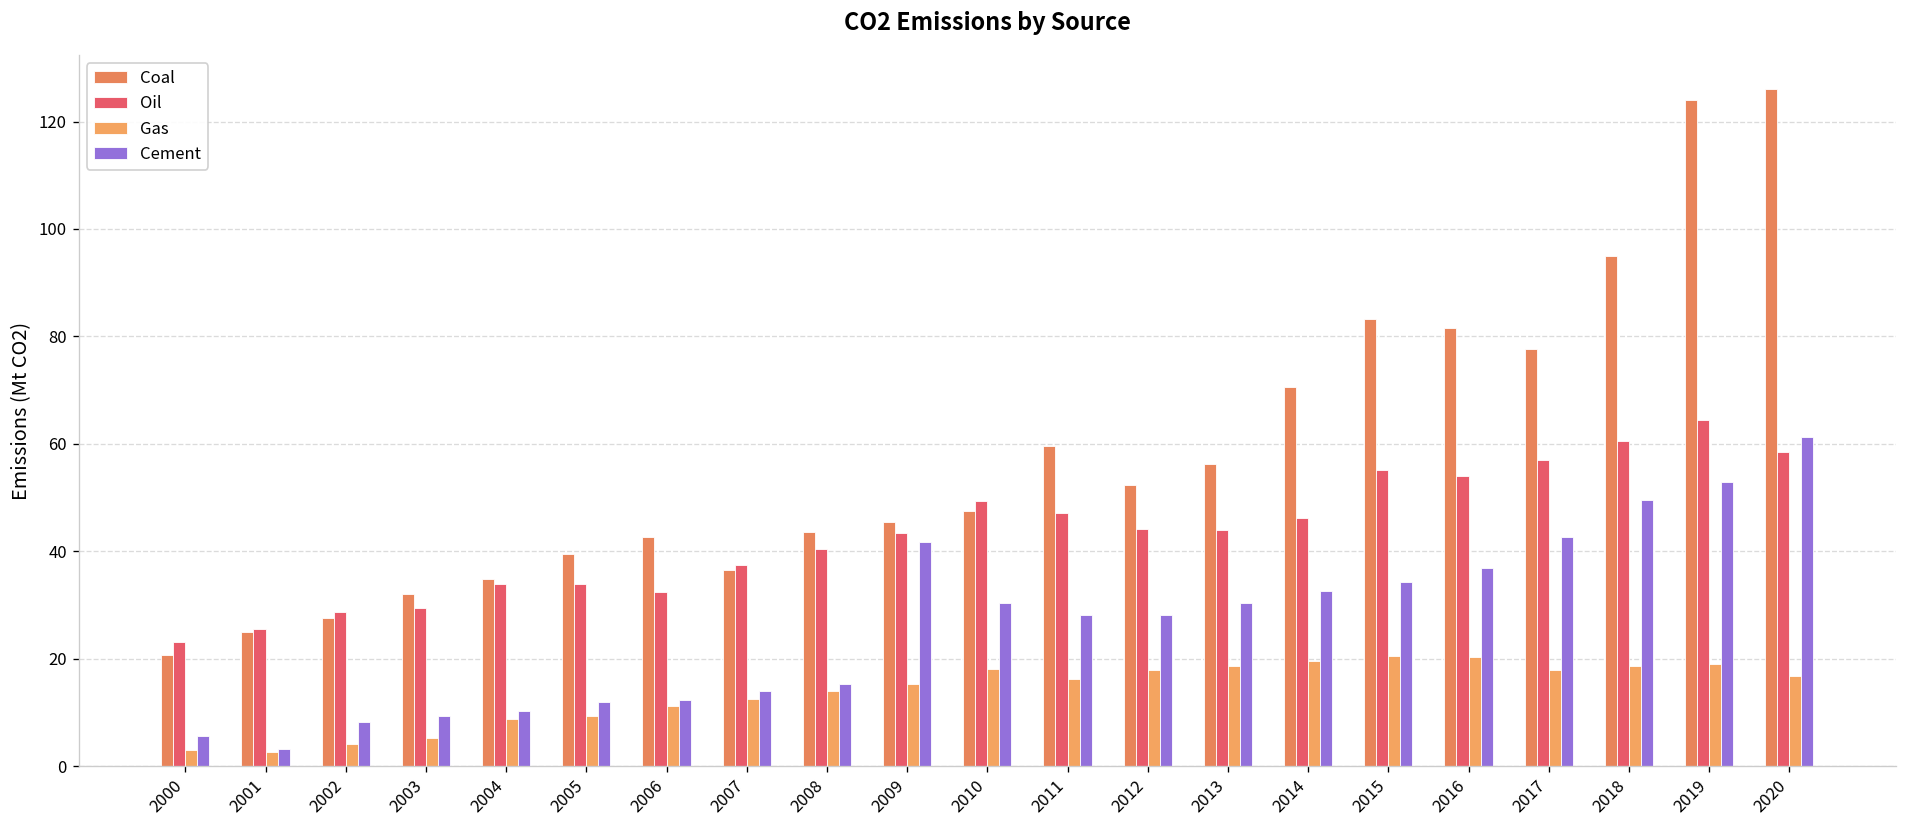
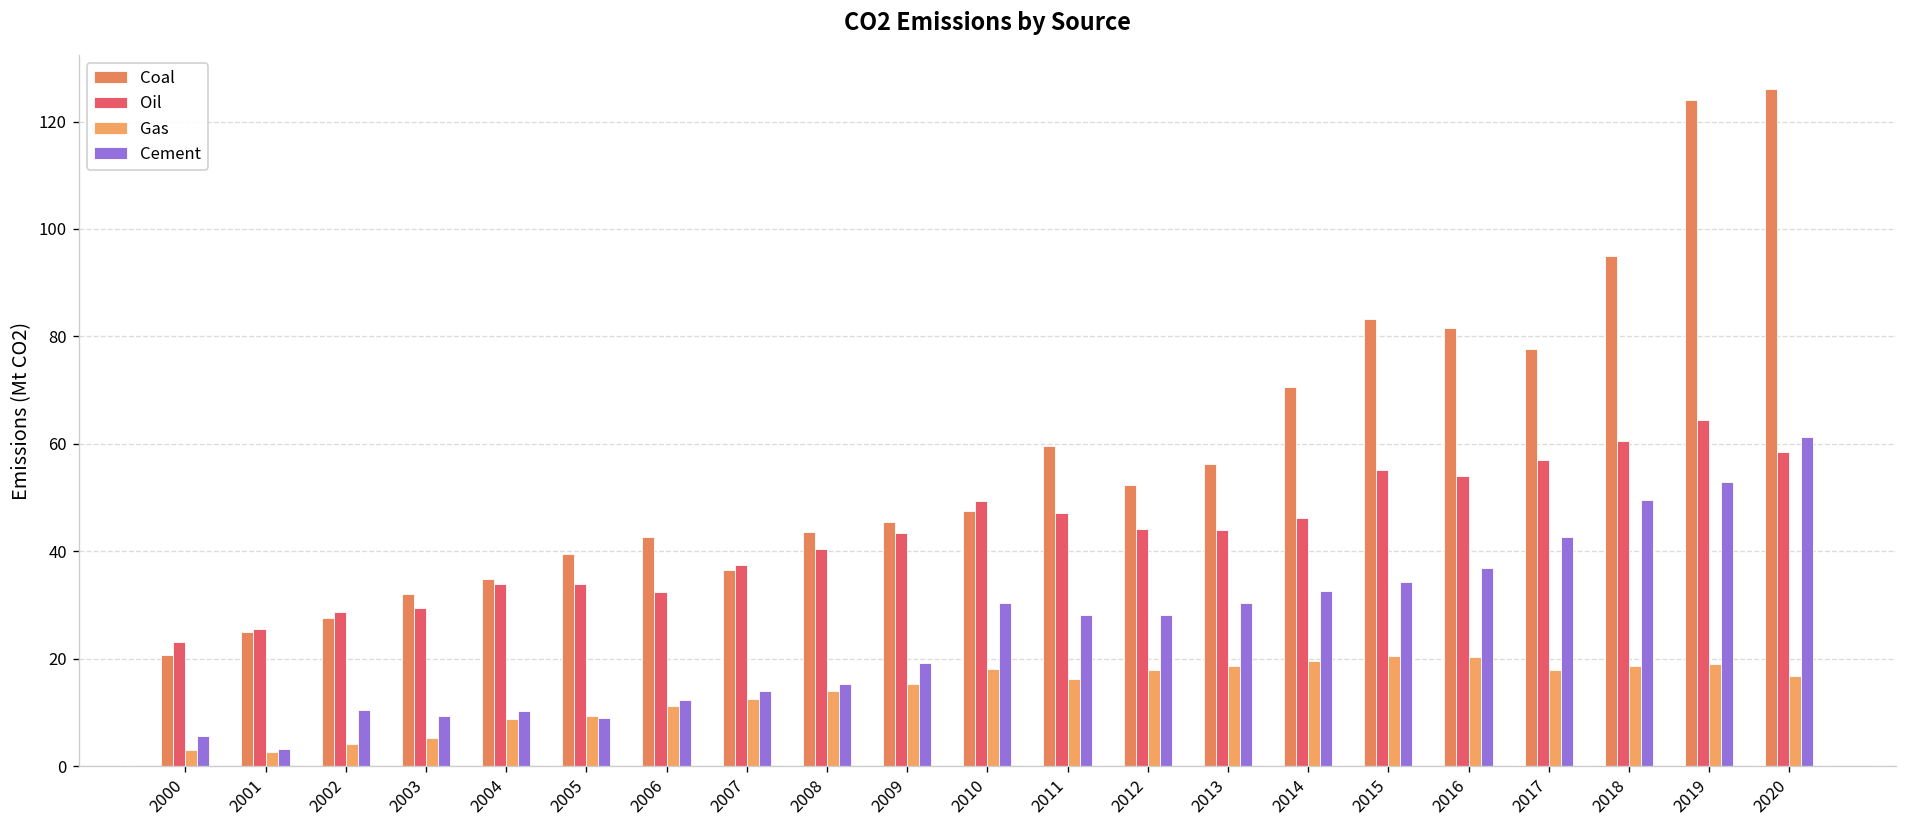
Cement, 2002: 8 -> 11
Cement, 2005: 12 -> 9
Cement, 2009: 42 -> 19
